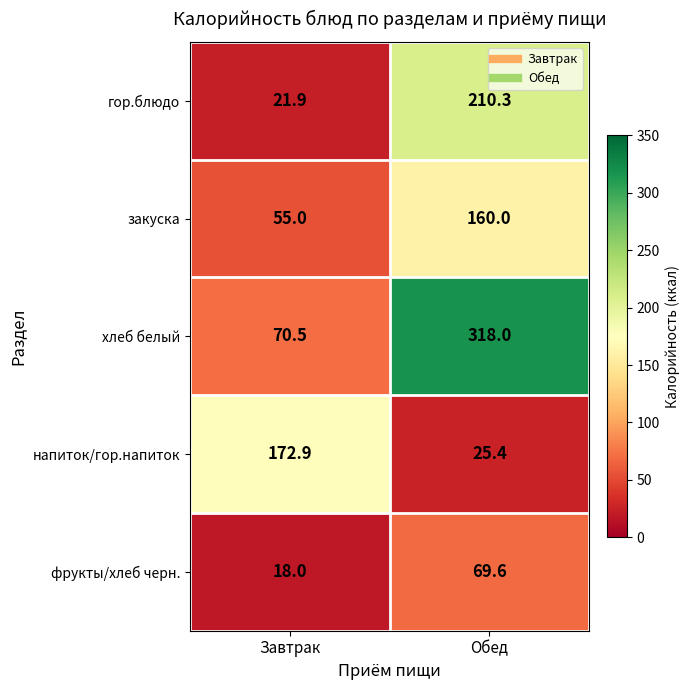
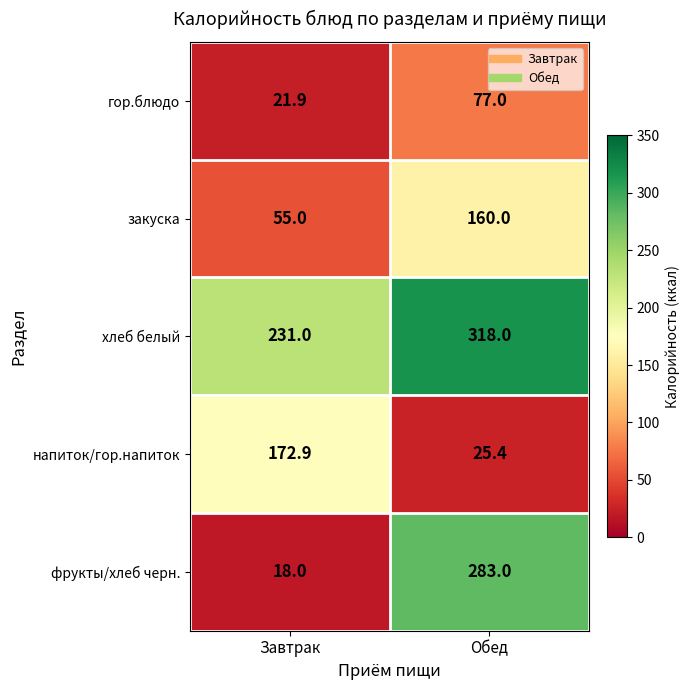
гор.блюдо, Обед: 210.3 -> 77.0
хлеб белый, Завтрак: 70.5 -> 231.0
фрукты/хлеб черн., Обед: 69.6 -> 283.0
